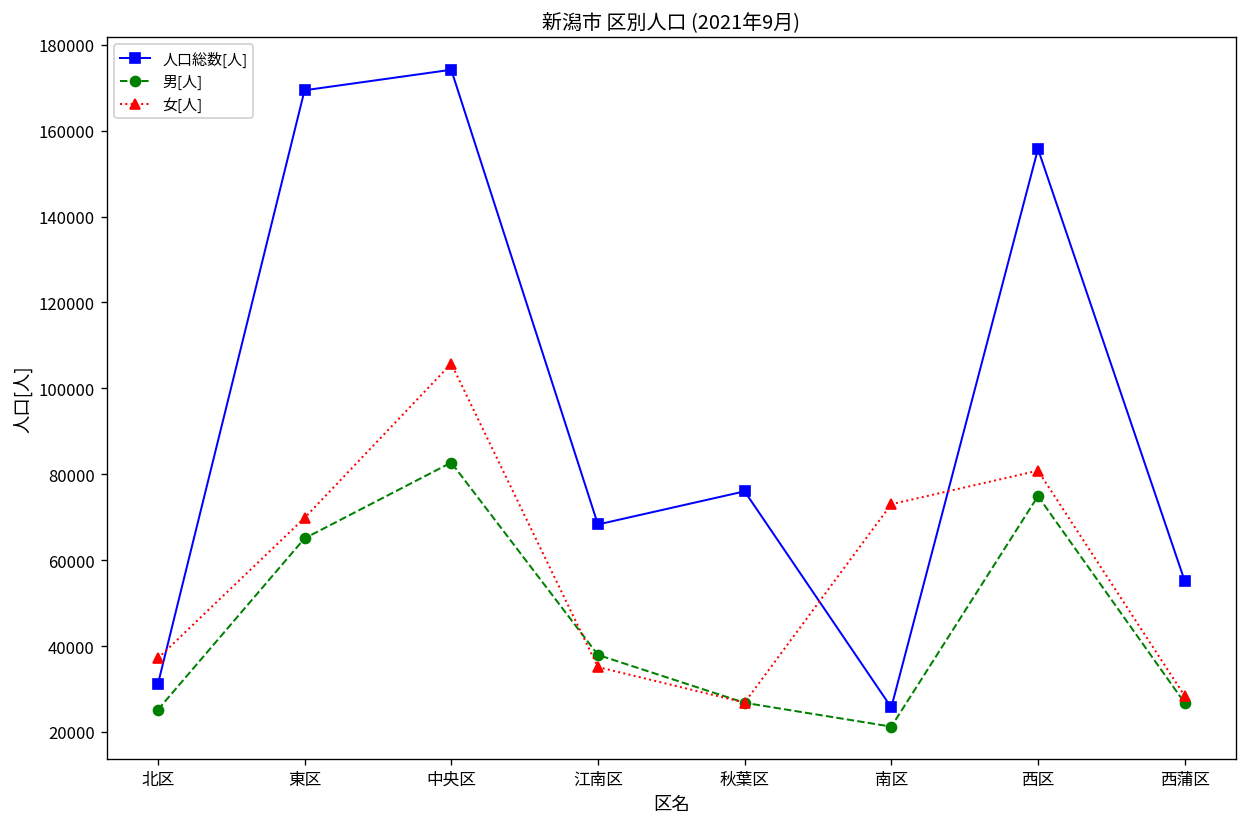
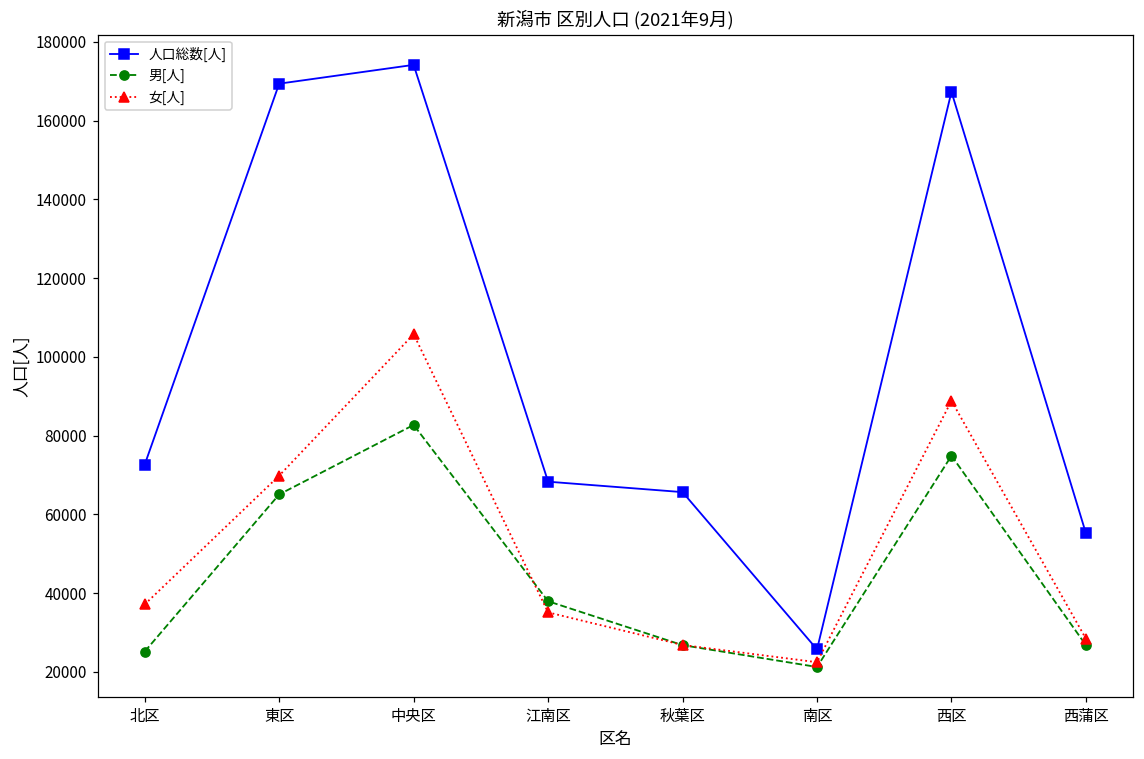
人口総数[人], 北区: 31000 -> 73000
人口総数[人], 秋葉区: 76000 -> 66000
女[人], 南区: 73000 -> 22000
人口総数[人], 西区: 156000 -> 167000
女[人], 西区: 81000 -> 89000
